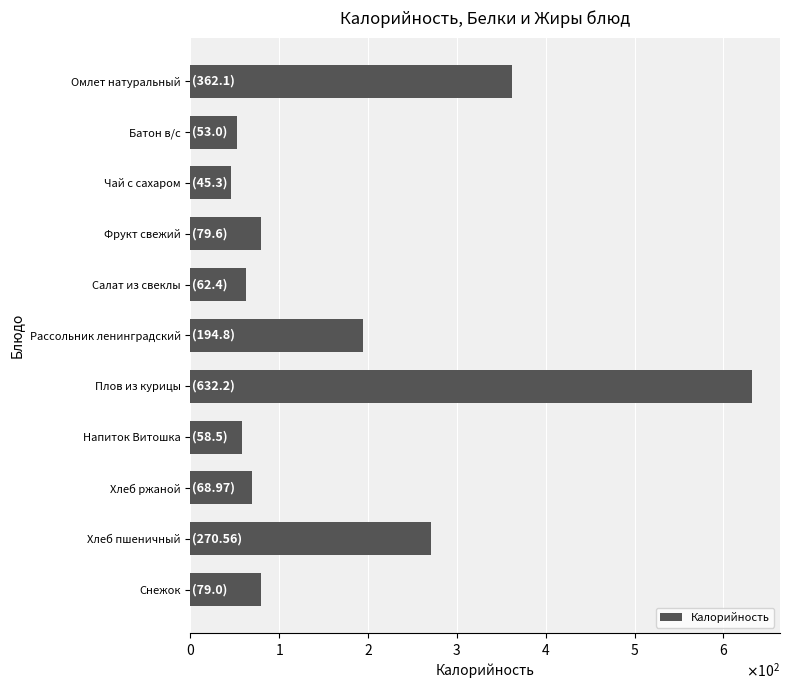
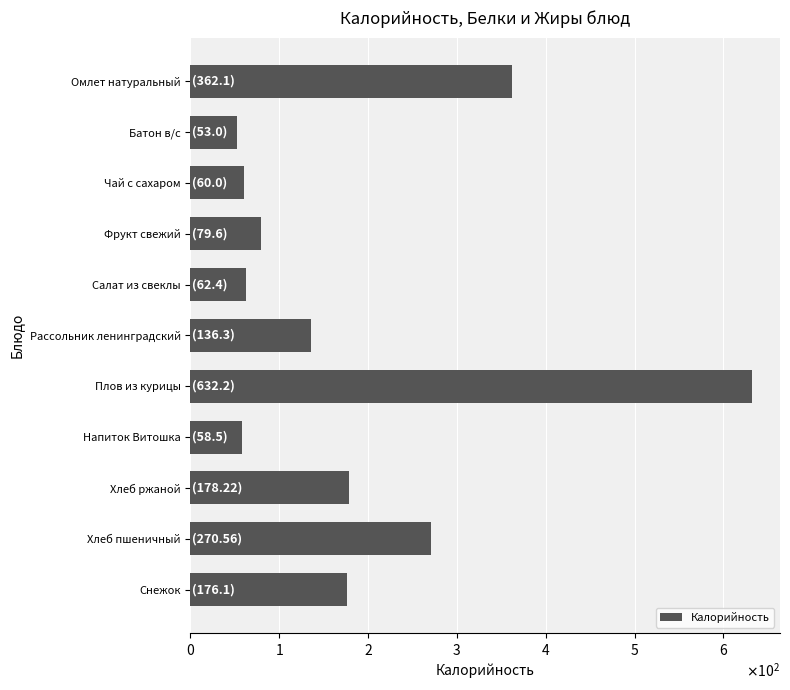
Чай с сахаром: (45.3) -> (60.0)
Рассольник ленинградский: (194.8) -> (136.3)
Хлеб ржаной: (68.97) -> (178.22)
Снежок: (79.0) -> (176.1)
